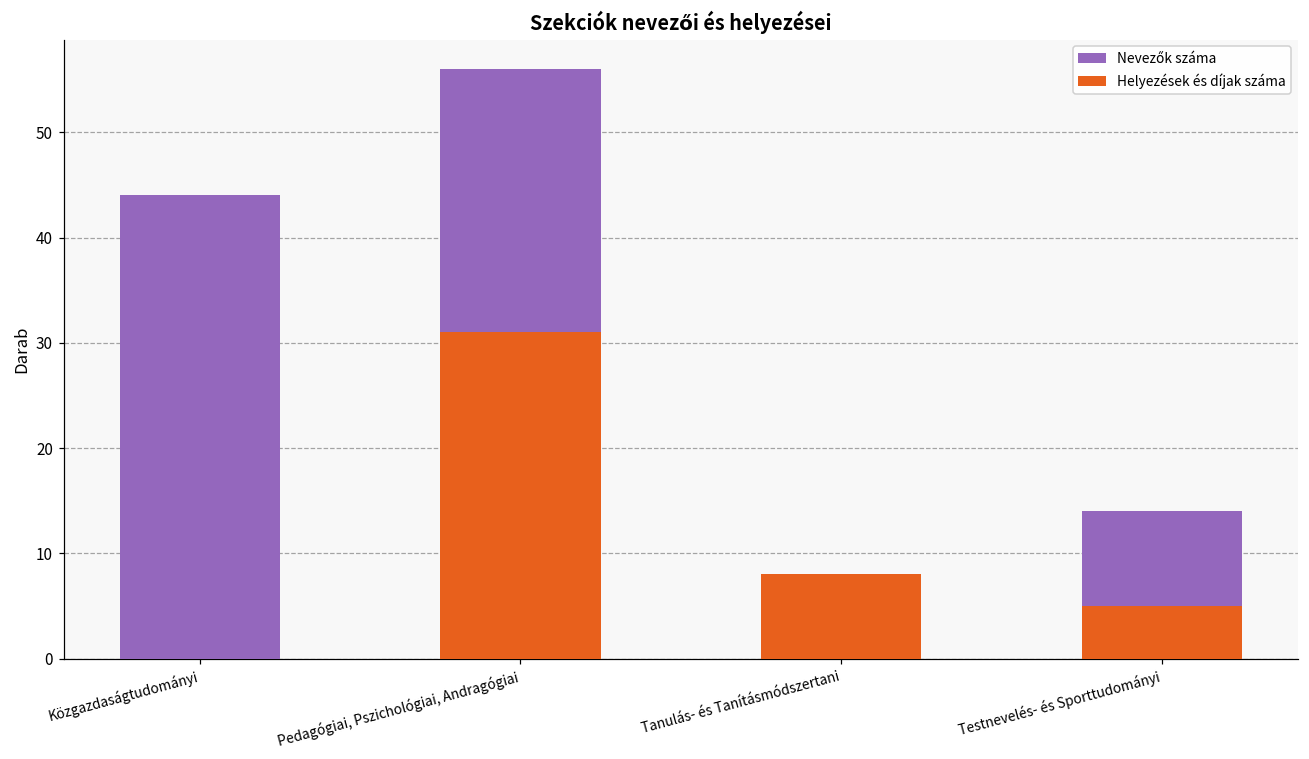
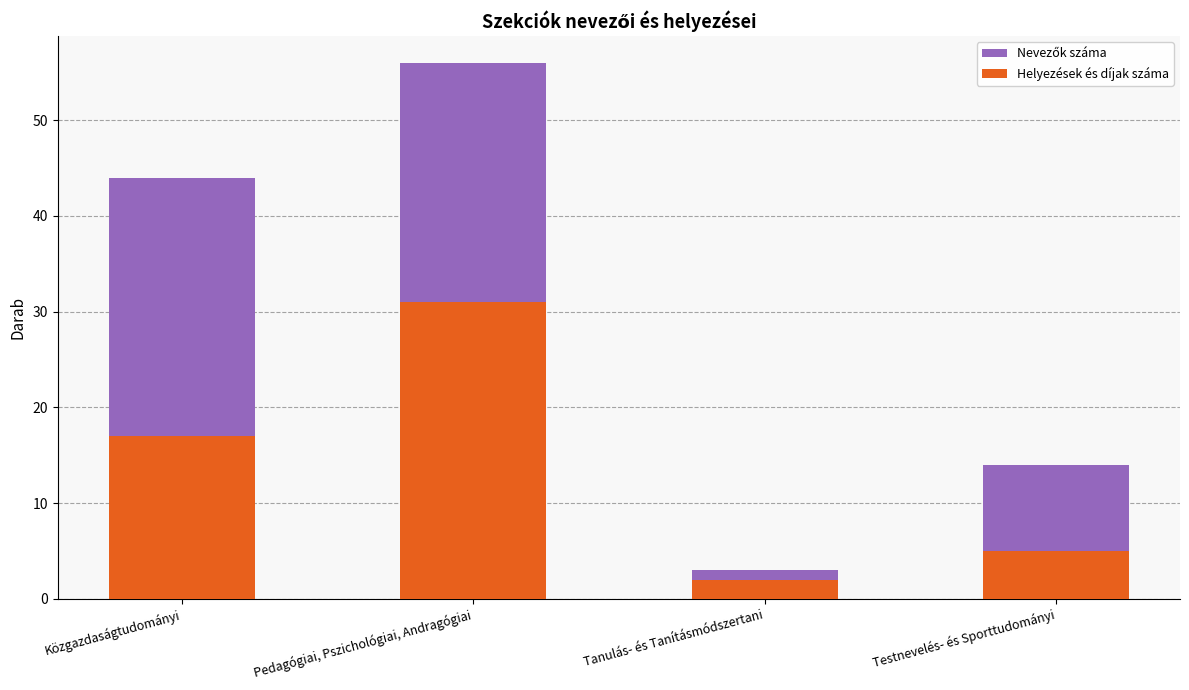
Helyezések és díjak száma, Közgazdaságtudományi: 0 -> 17
Helyezések és díjak száma, Tanulás- és Tanításmódszertani: 8 -> 2
